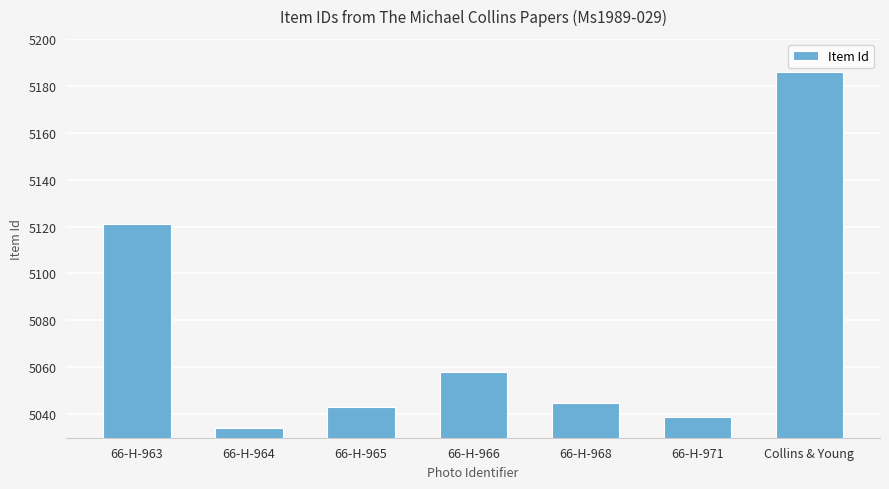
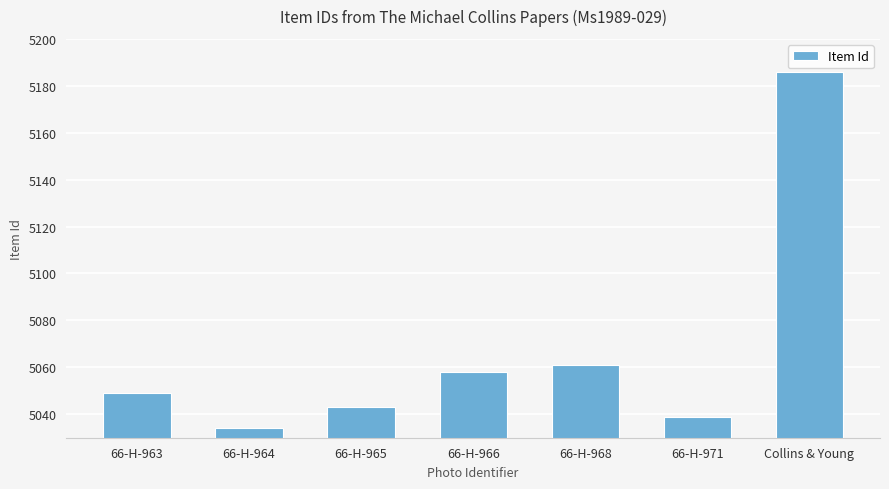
66-H-963: 5121 -> 5049
66-H-968: 5045 -> 5061
